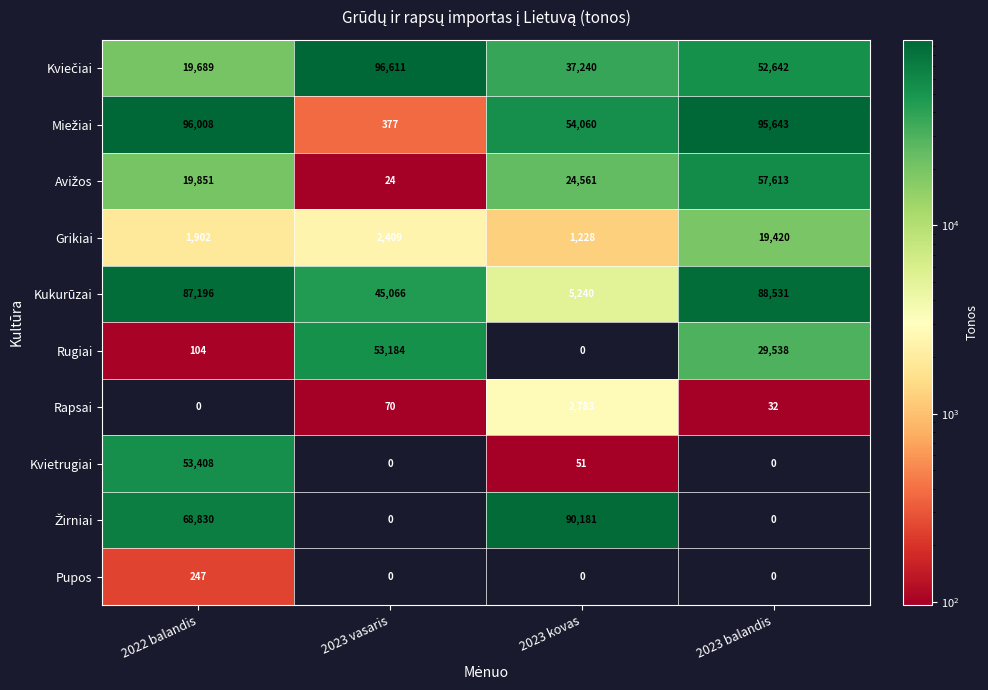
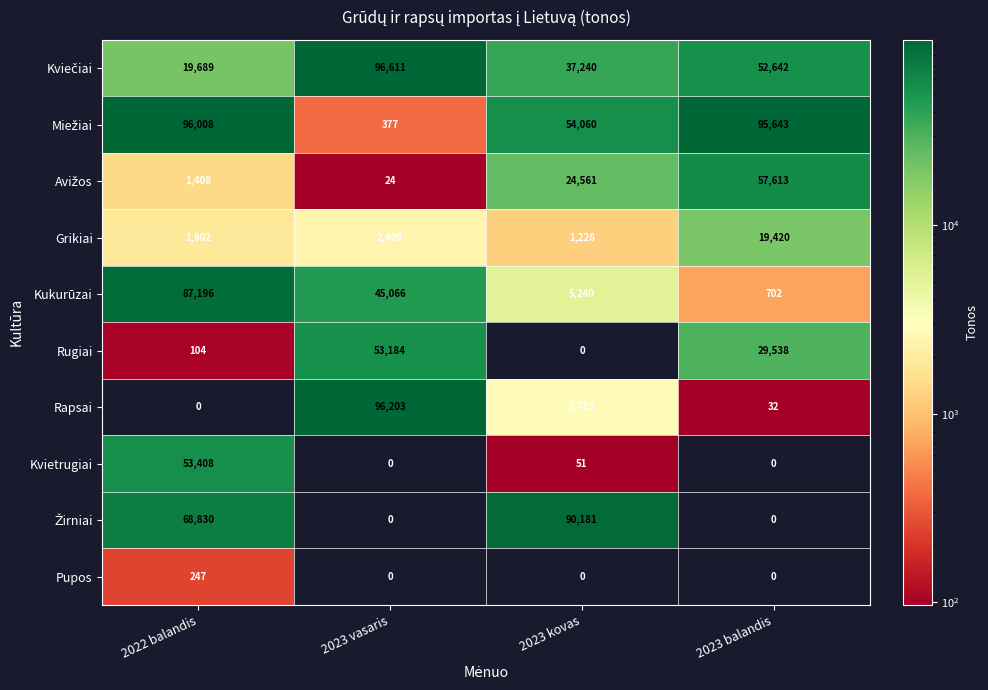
Avižos, 2022 balandis: 19,851 -> 1,408
Kukurūzai, 2023 balandis: 88,531 -> 702
Rapsai, 2023 vasaris: 70 -> 96,203
